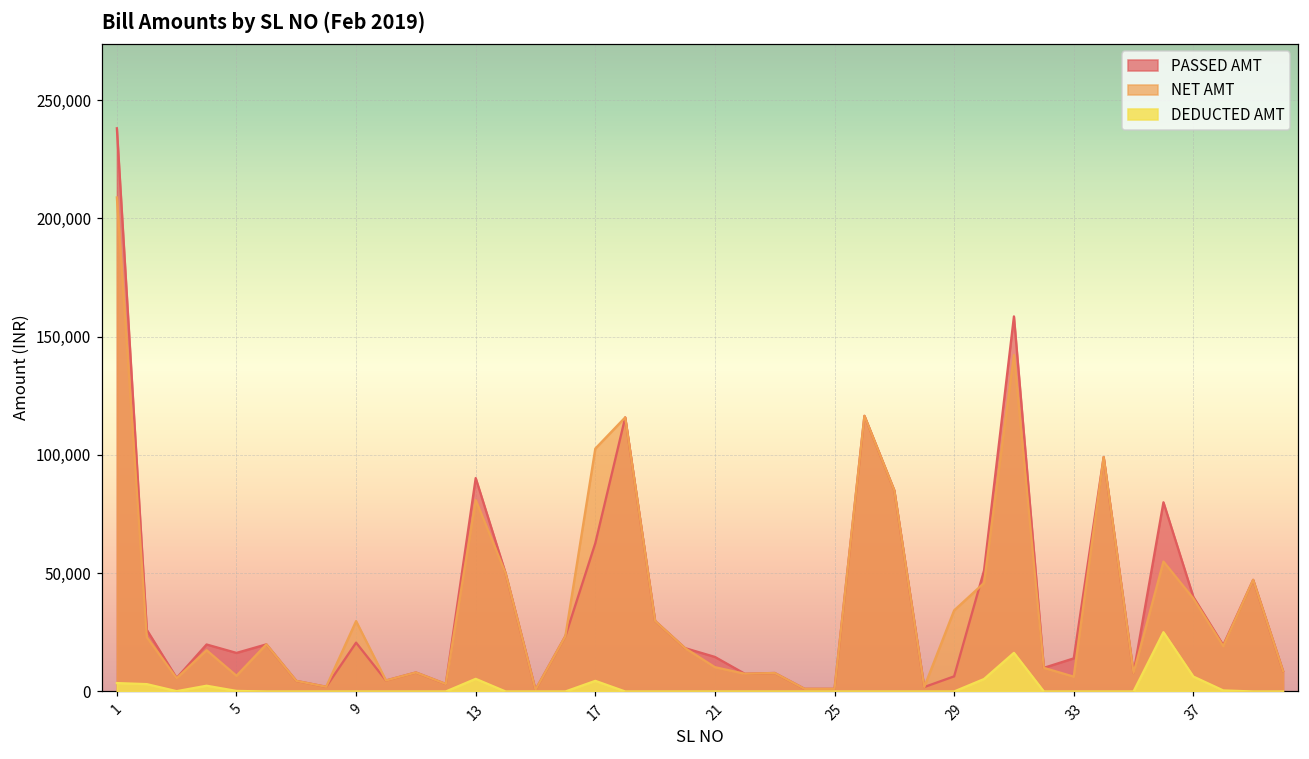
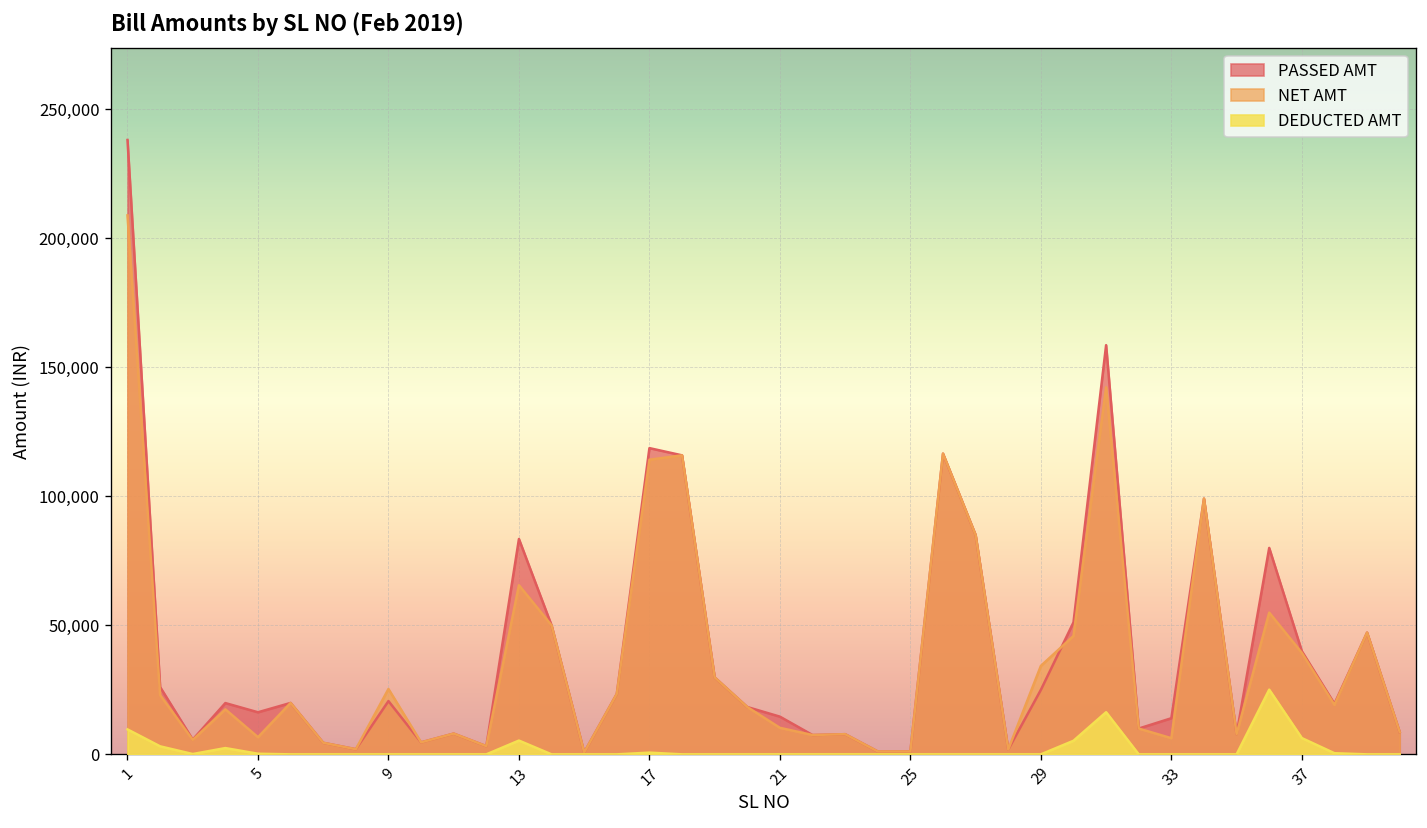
DEDUCTED AMT, 1: 4,000 -> 10,000
NET AMT, 9: 30,000 -> 25,000
PASSED AMT, 13: 90,000 -> 83,000
NET AMT, 13: 81,000 -> 66,000
PASSED AMT, 17: 63,000 -> 119,000
NET AMT, 17: 103,000 -> 114,000
DEDUCTED AMT, 17: 4,000 -> 1,000
PASSED AMT, 29: 6,000 -> 25,000
